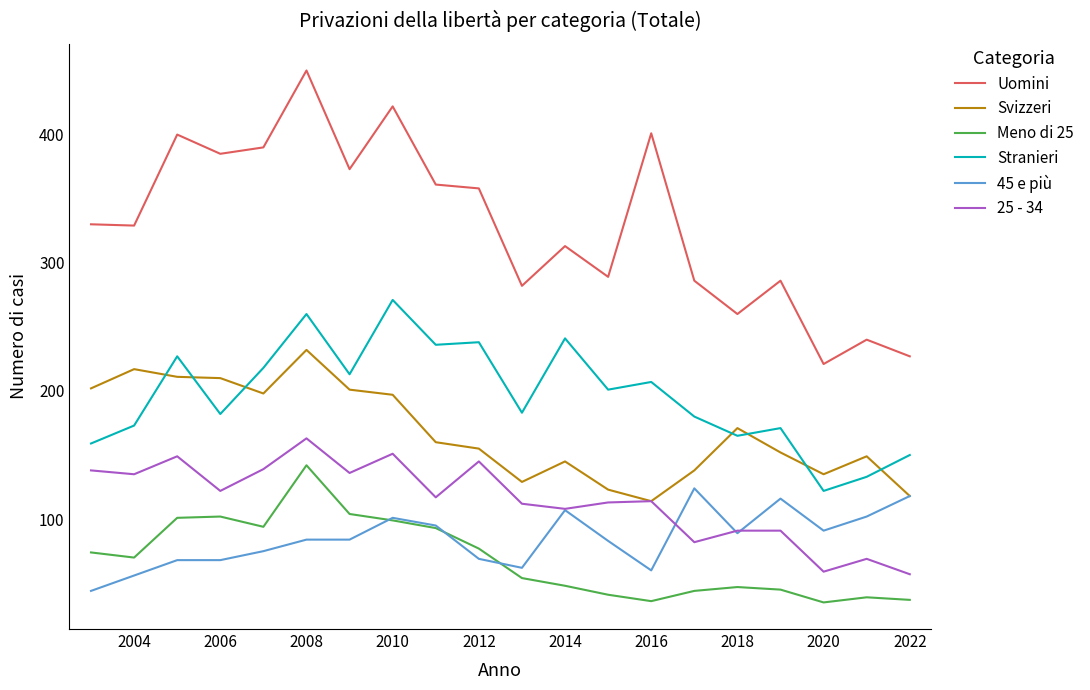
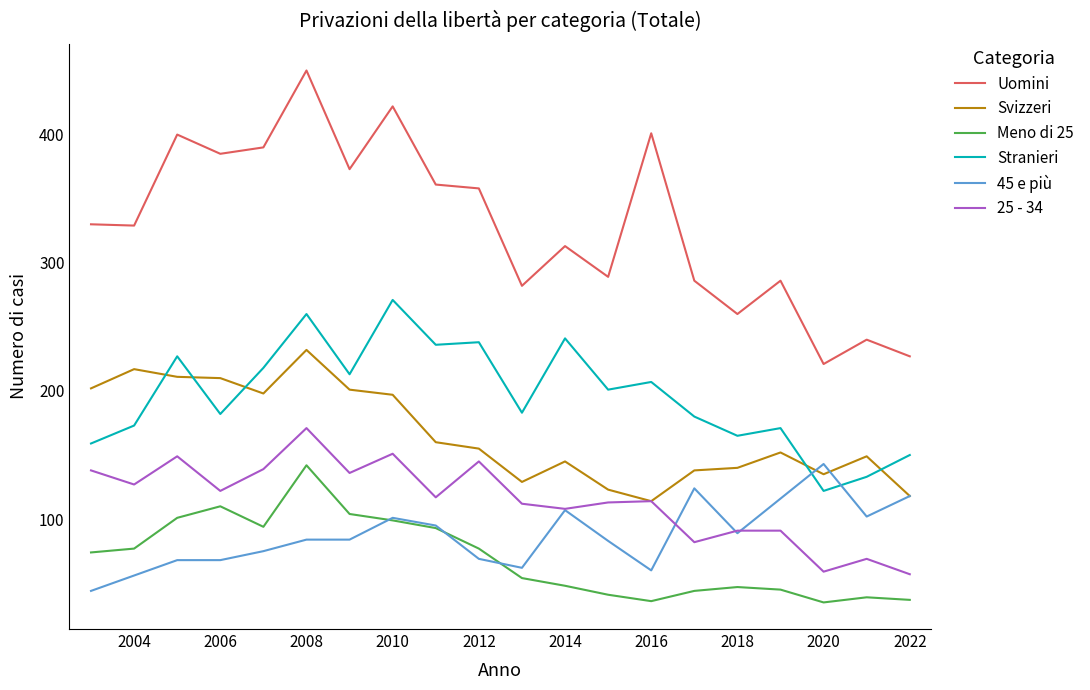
Meno di 25, 2004: 70 -> 77
25 - 34, 2004: 135 -> 127
Meno di 25, 2006: 102 -> 110
25 - 34, 2008: 163 -> 171
Svizzeri, 2018: 171 -> 140
45 e più, 2020: 91 -> 143
